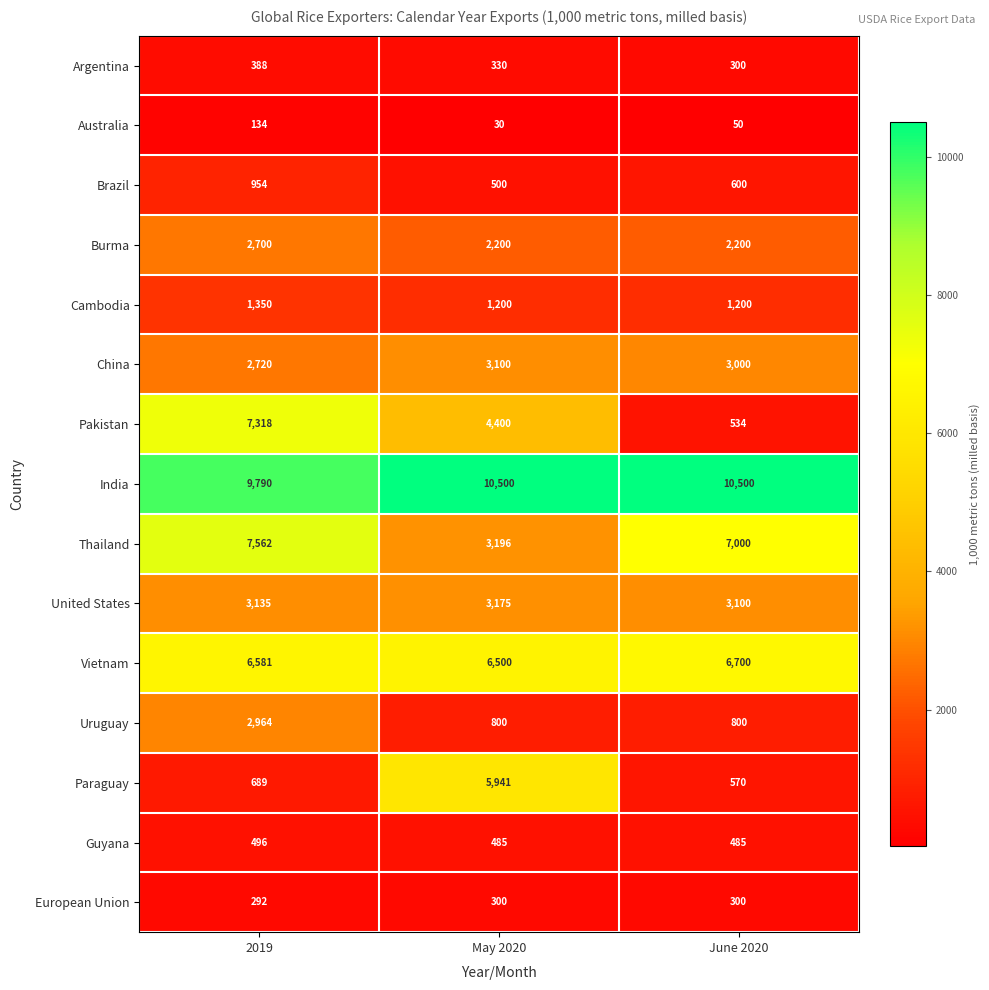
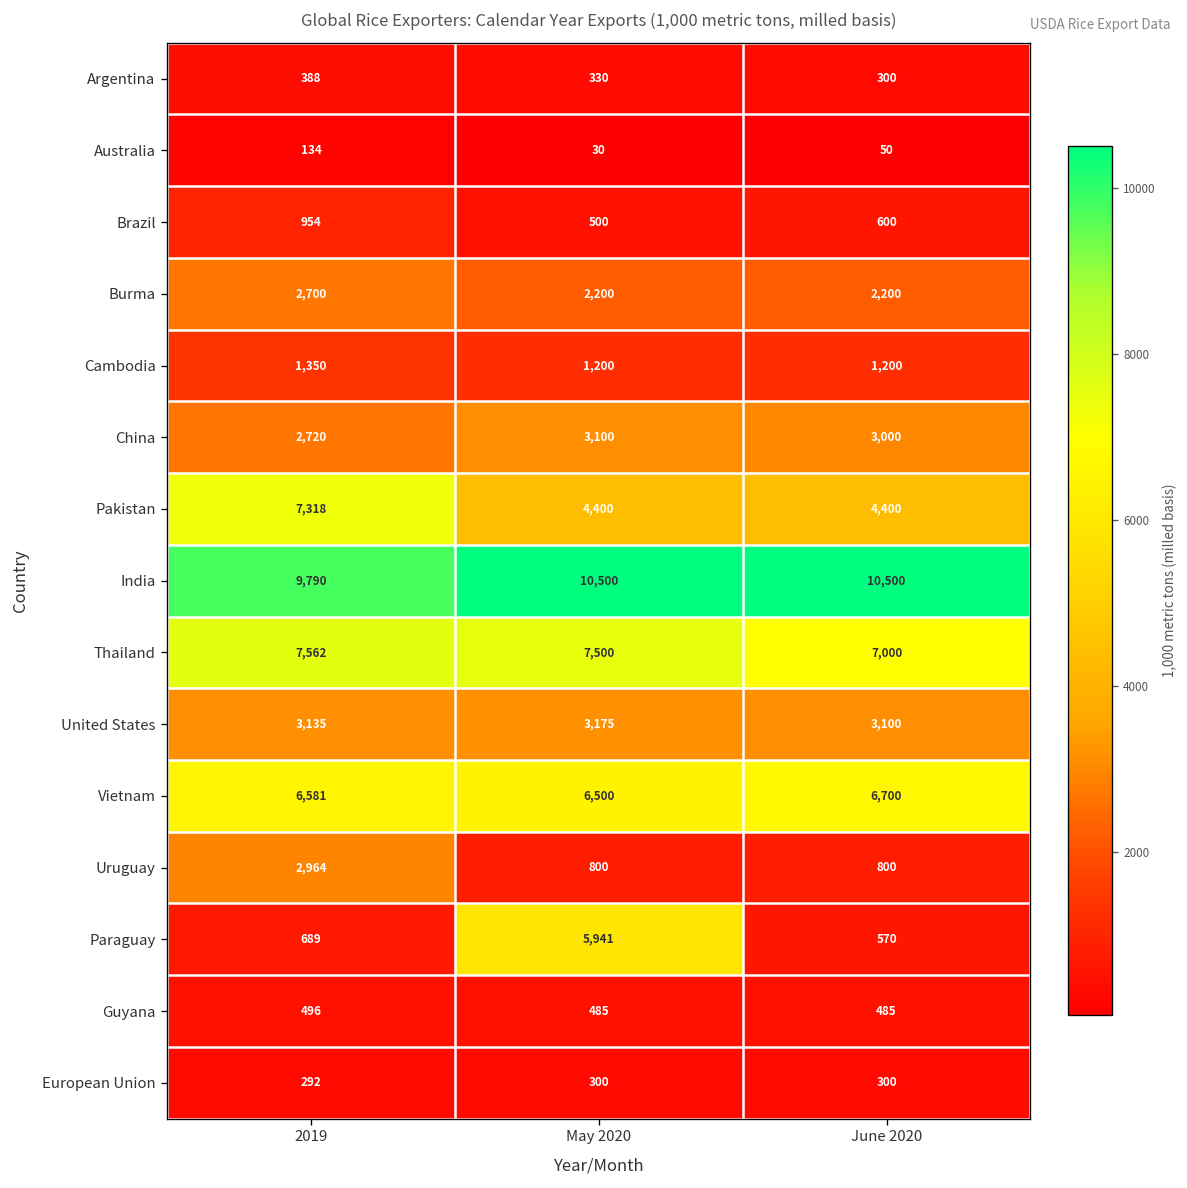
Pakistan, June 2020: 534 -> 4,400
Thailand, May 2020: 3,196 -> 7,500
